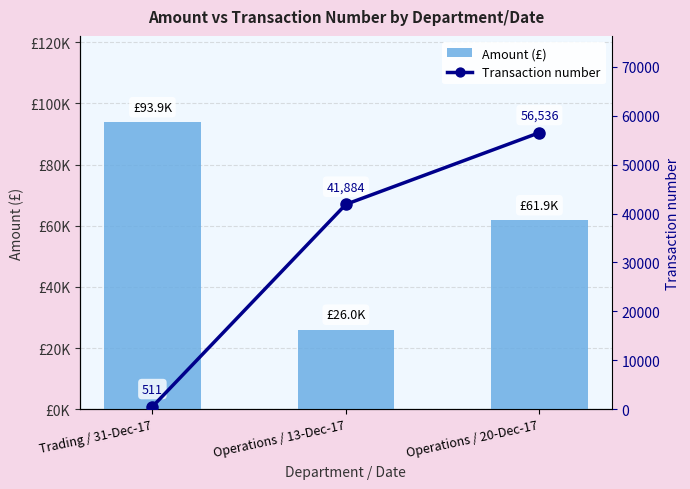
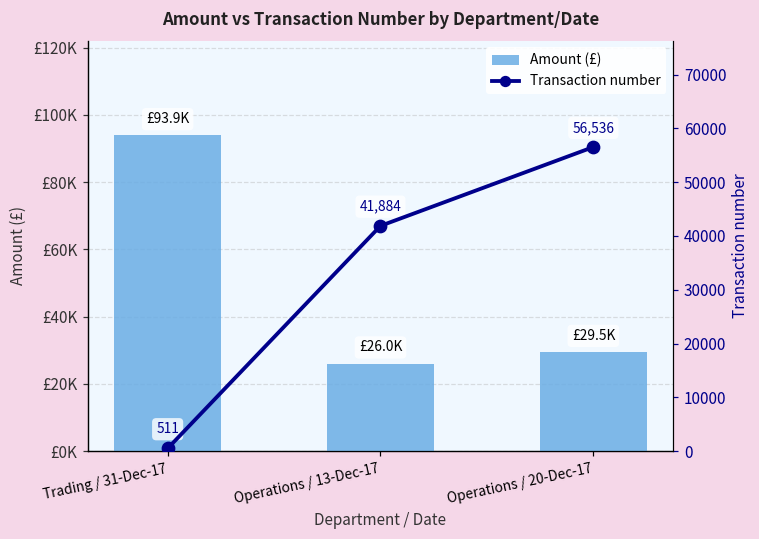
Amount (£), Operations / 20-Dec-17: £61.9K -> £29.5K
